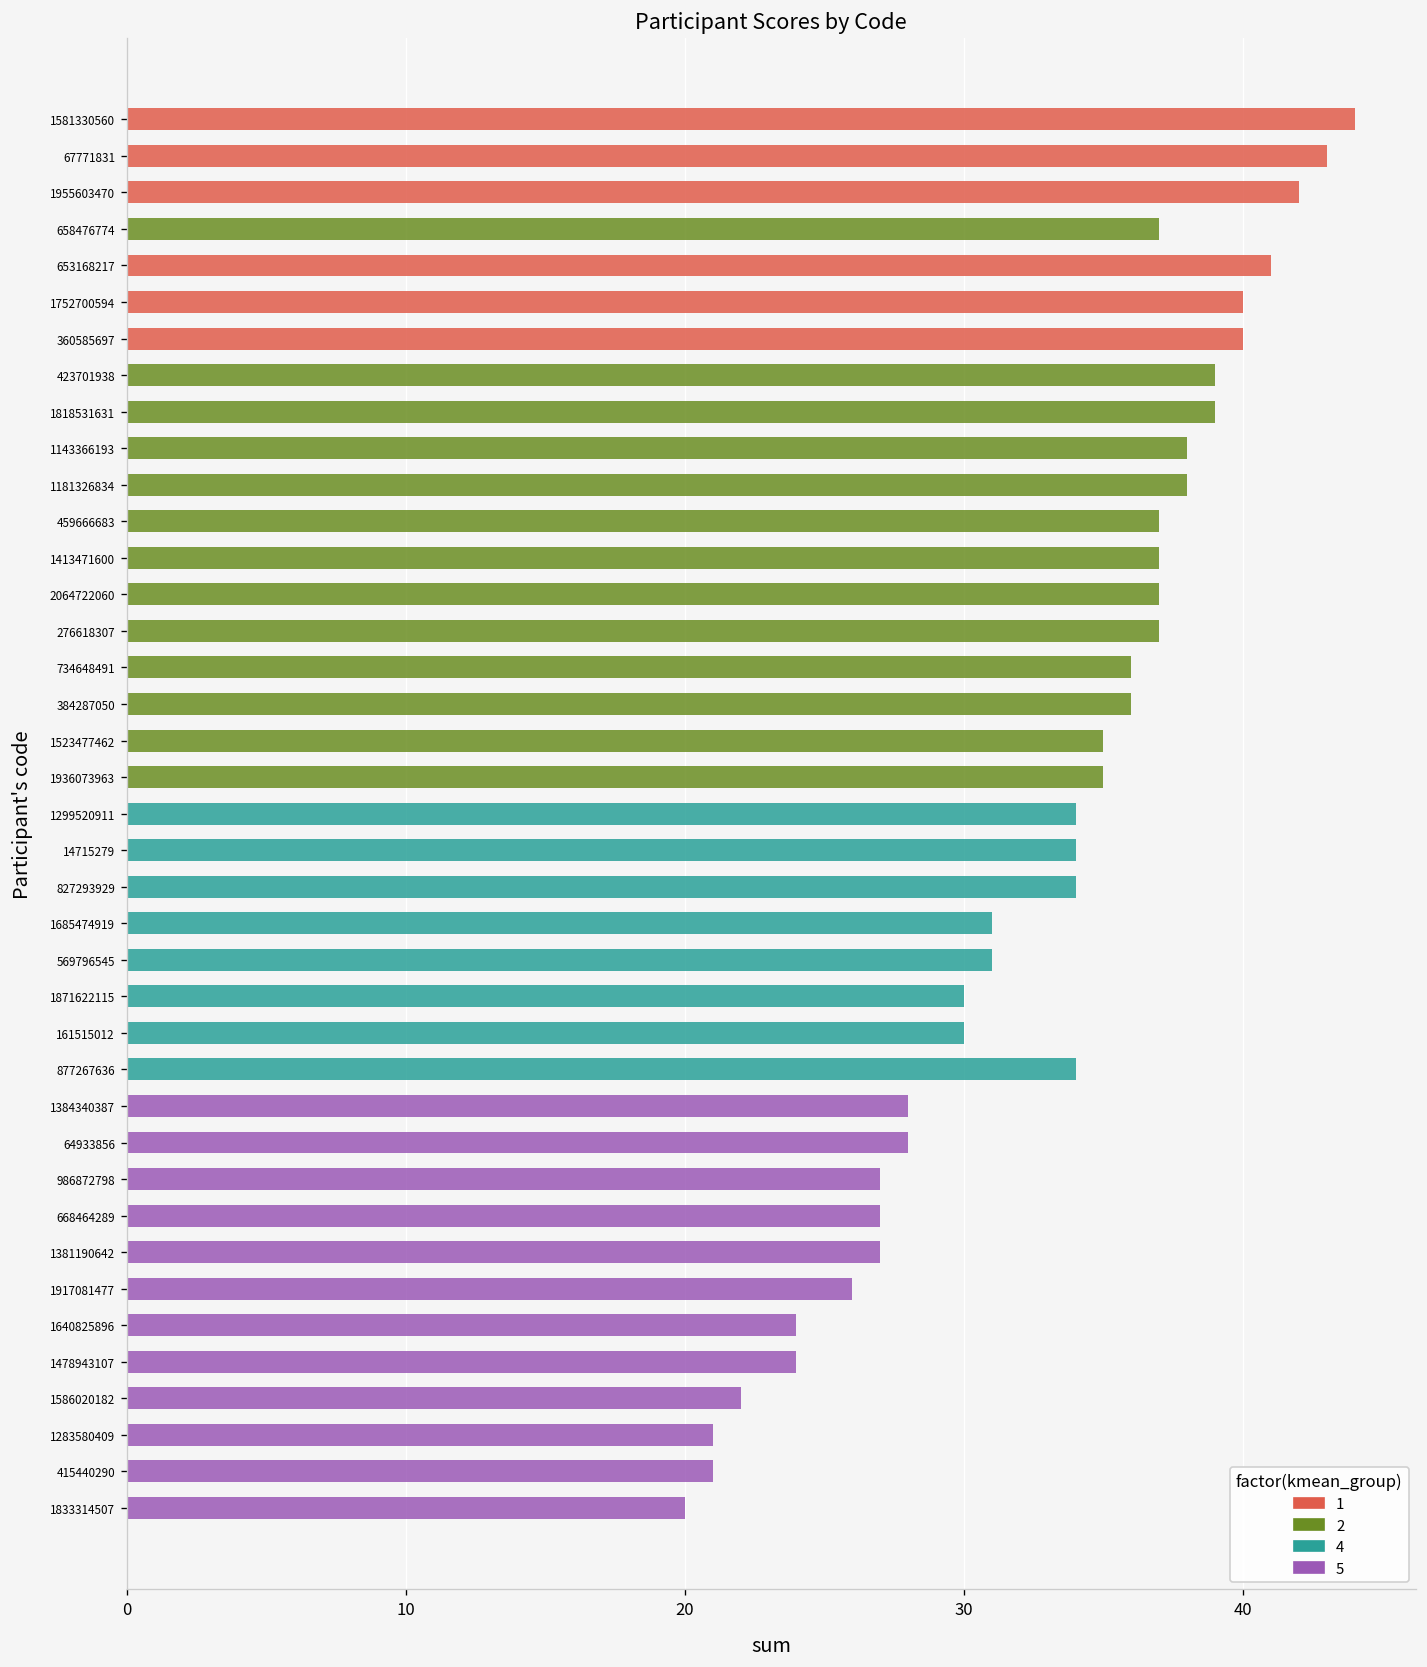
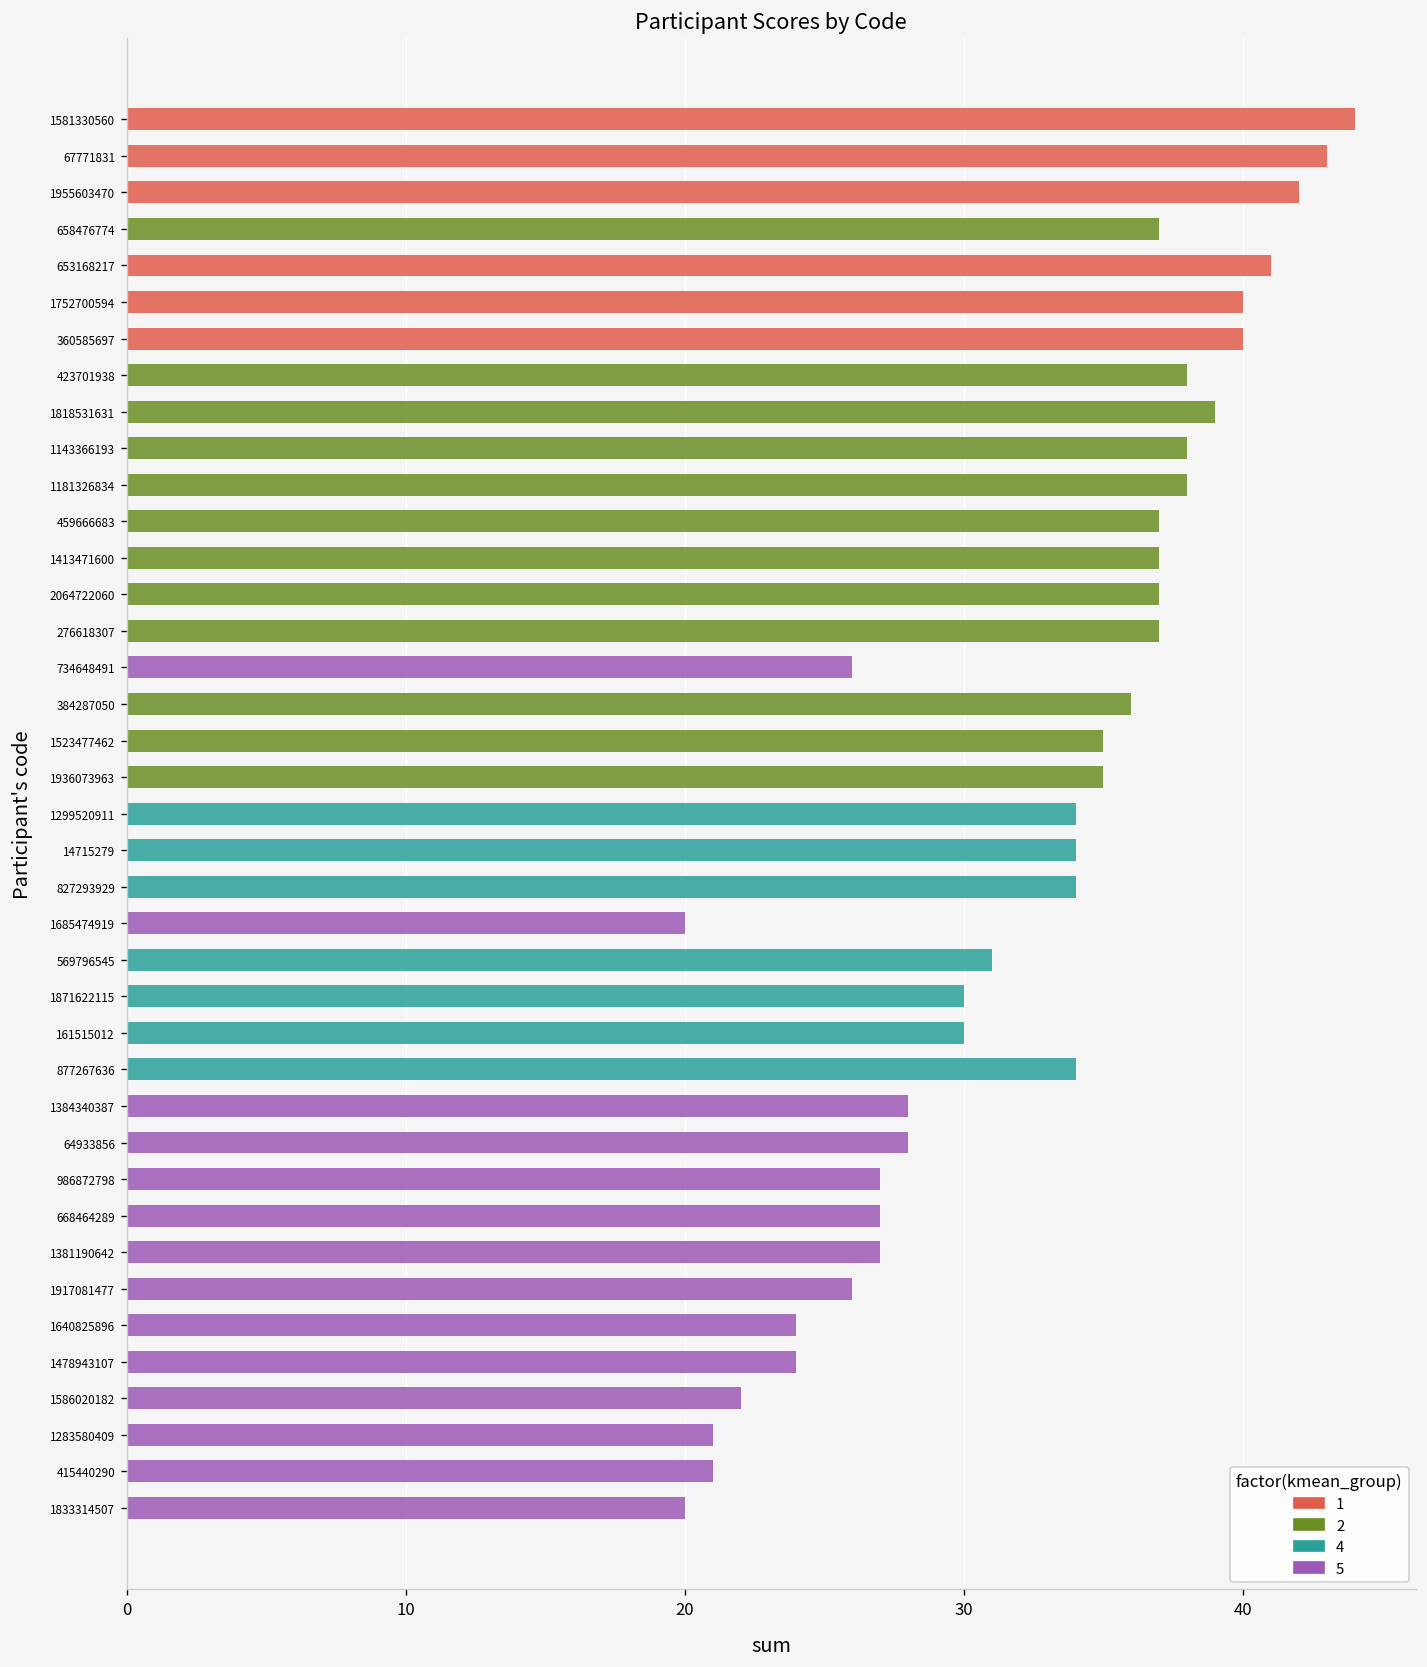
423701938: 39 -> 38
734648491: 36 -> 26
1685474919: 31 -> 20
